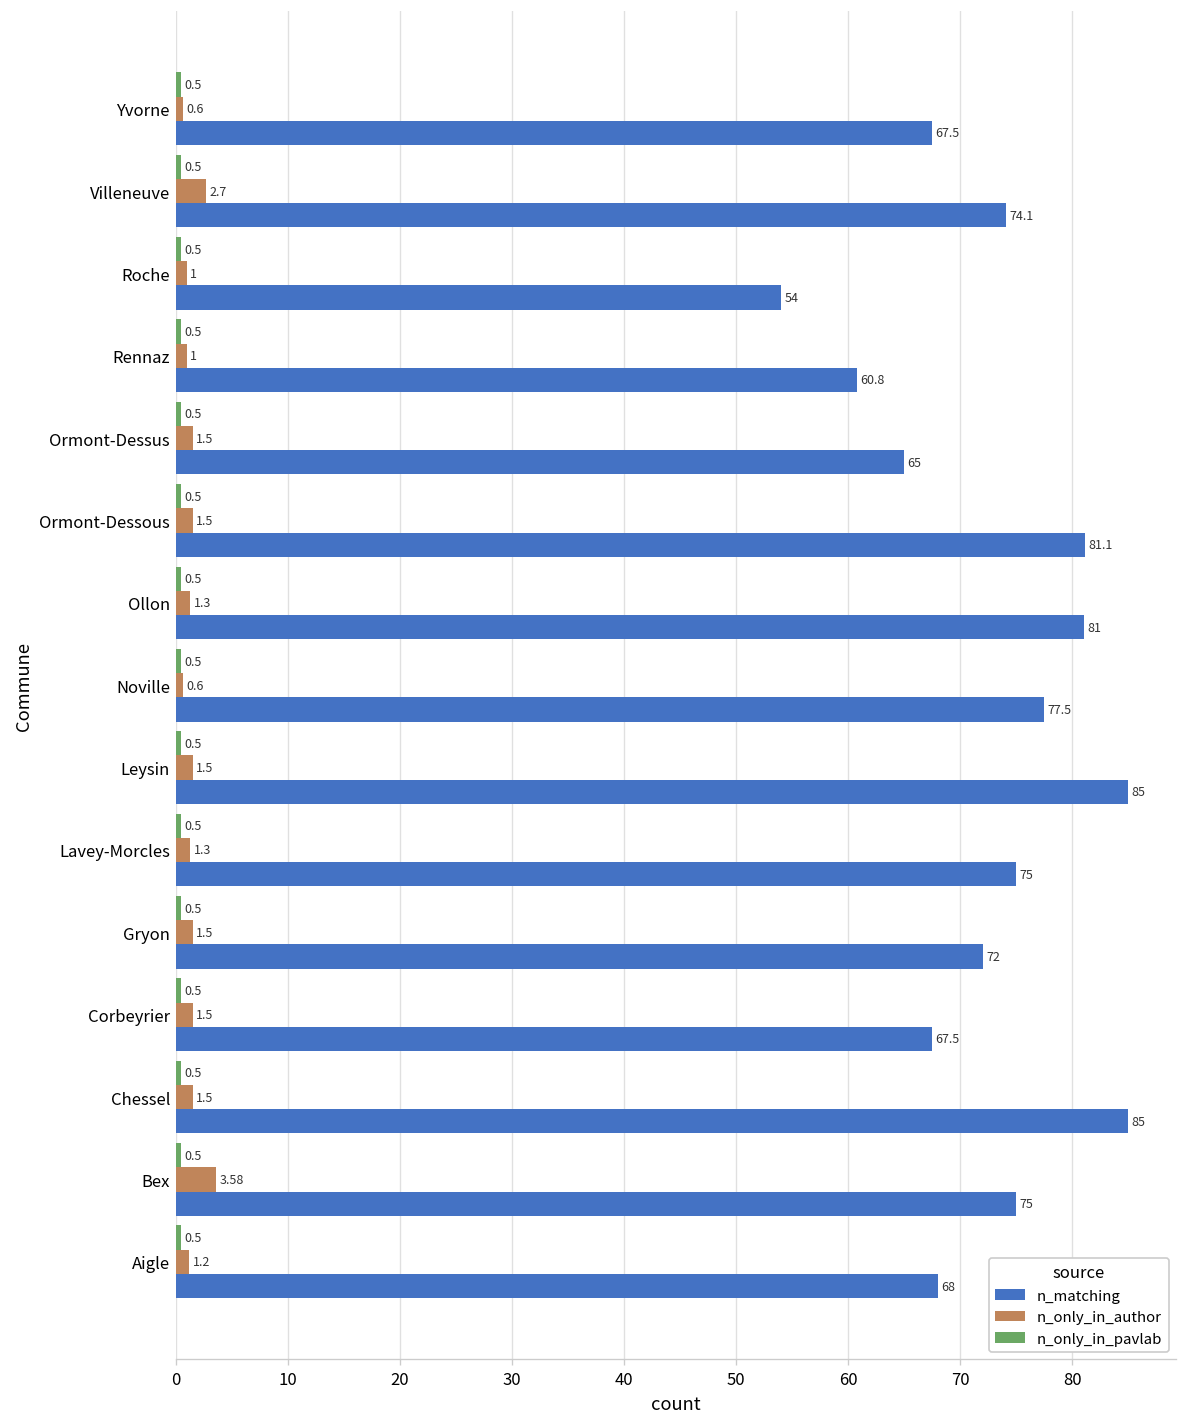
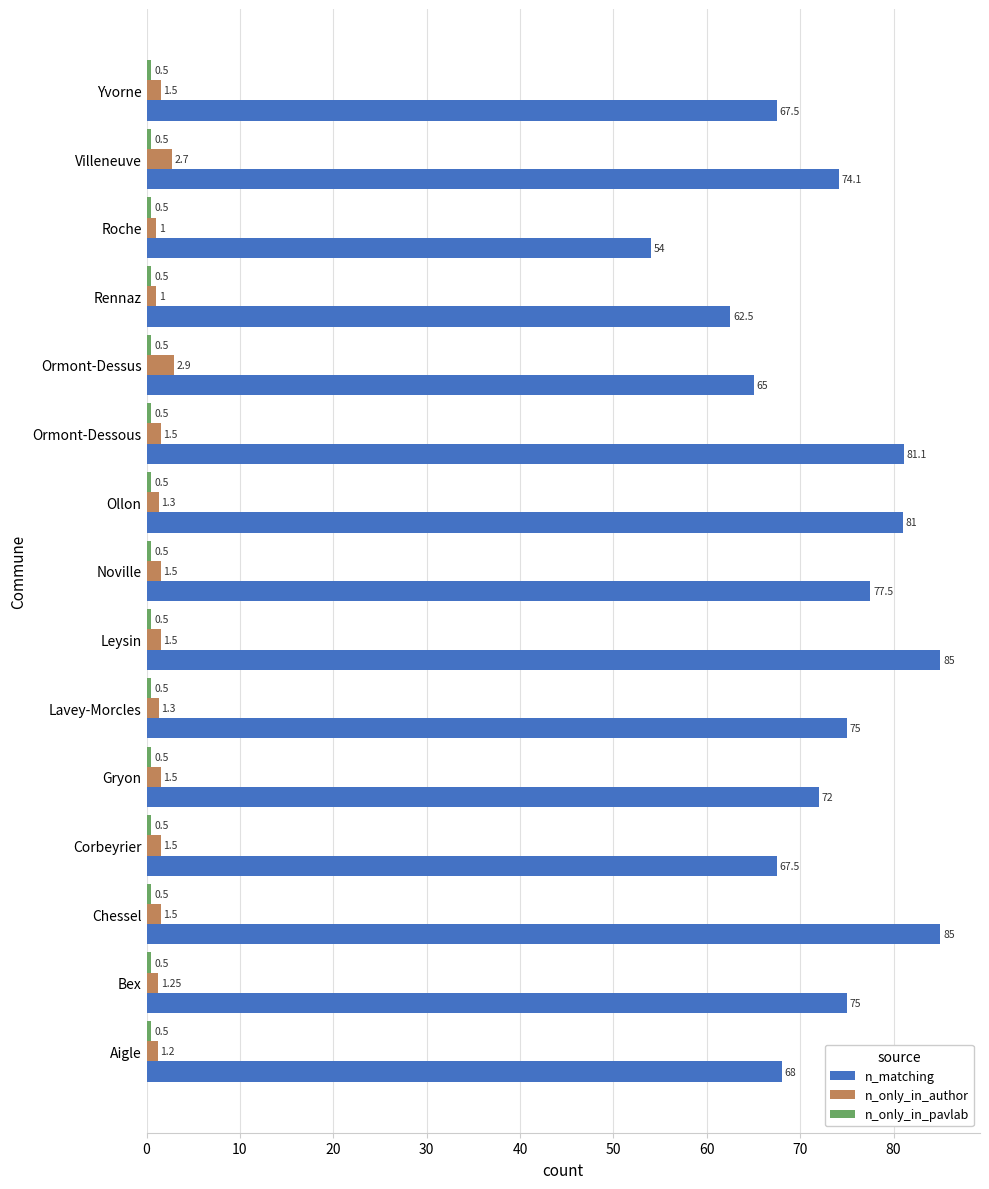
n_only_in_author, Yvorne: 0.6 -> 1.5
n_matching, Rennaz: 60.8 -> 62.5
n_only_in_author, Ormont-Dessus: 1.5 -> 2.9
n_only_in_author, Noville: 0.6 -> 1.5
n_only_in_author, Bex: 3.58 -> 1.25
